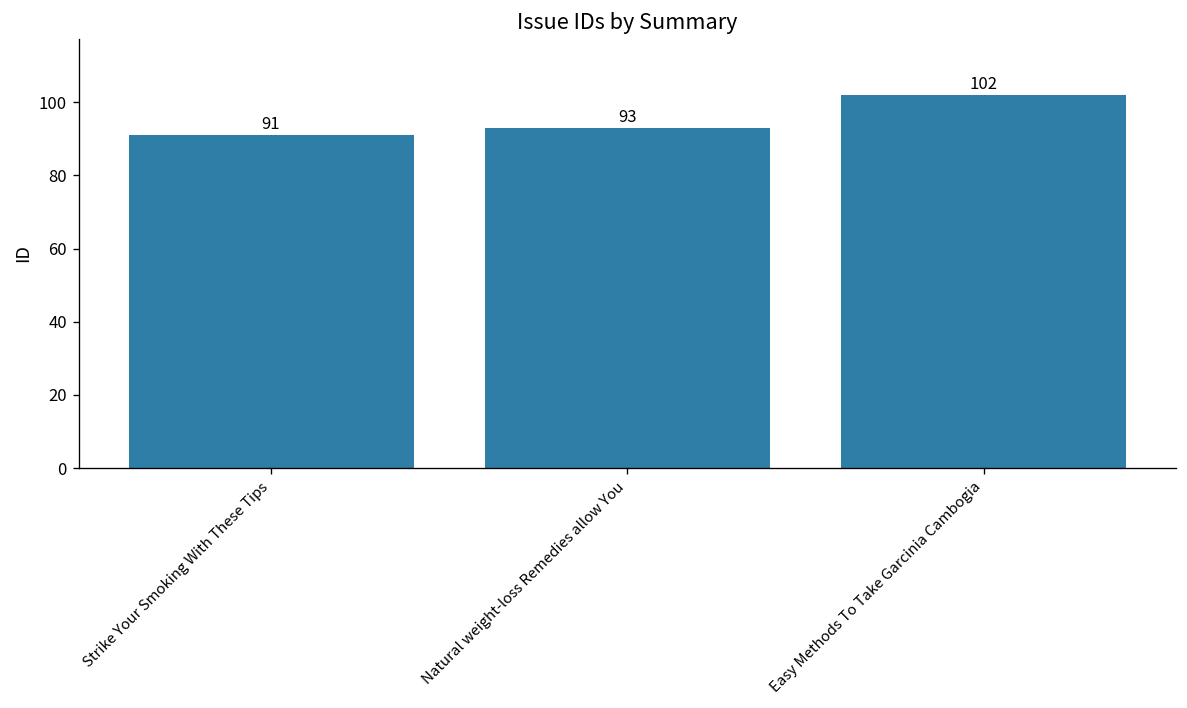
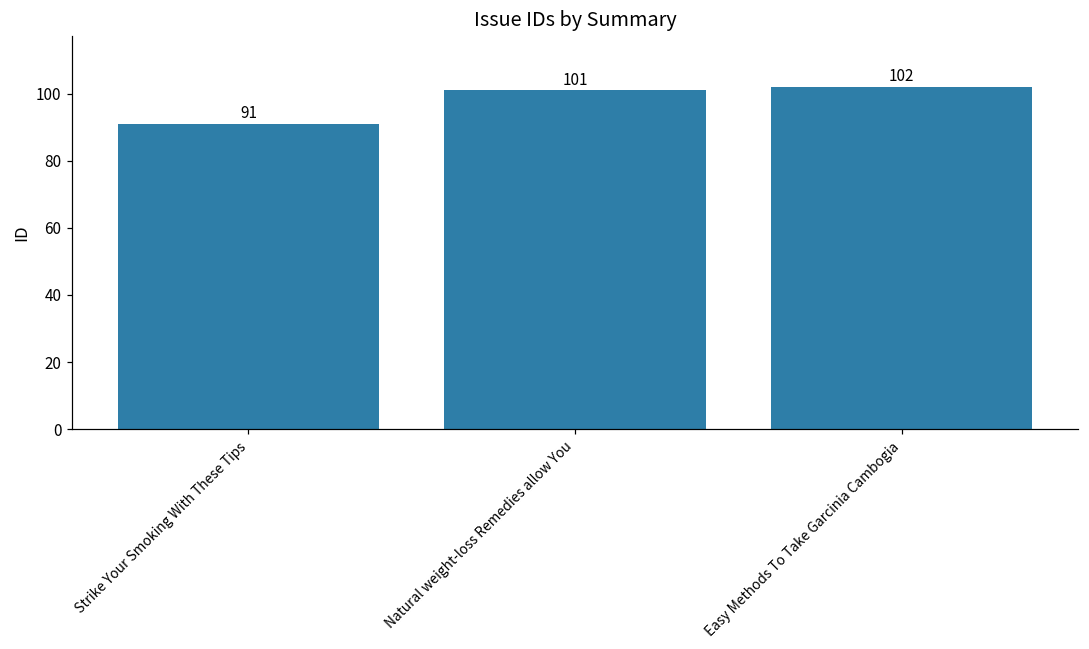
Natural weight-loss Remedies allow You: 93 -> 101
